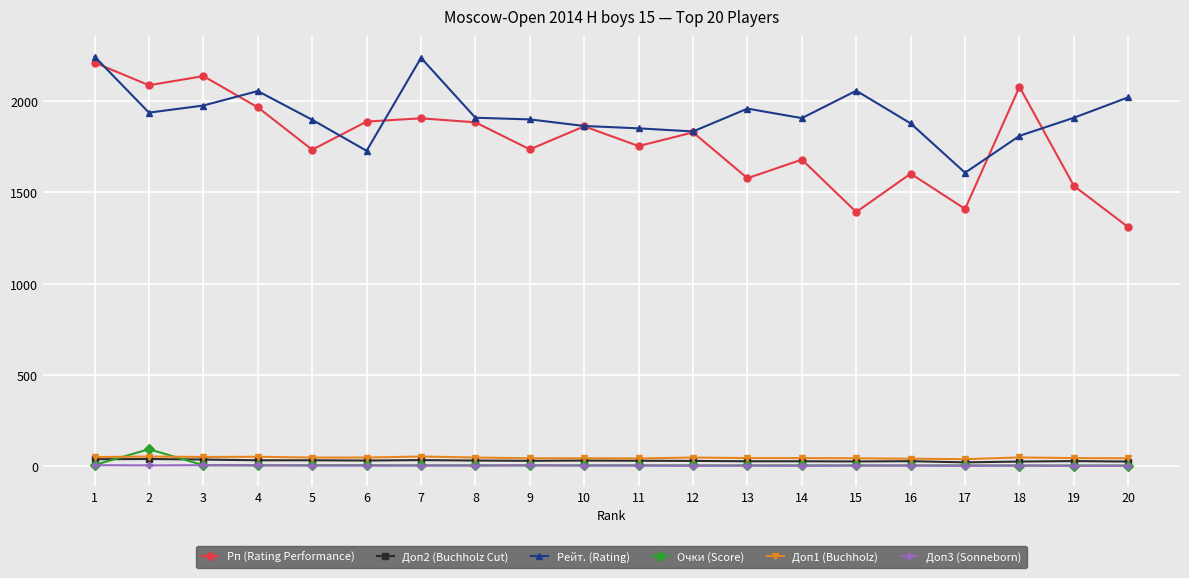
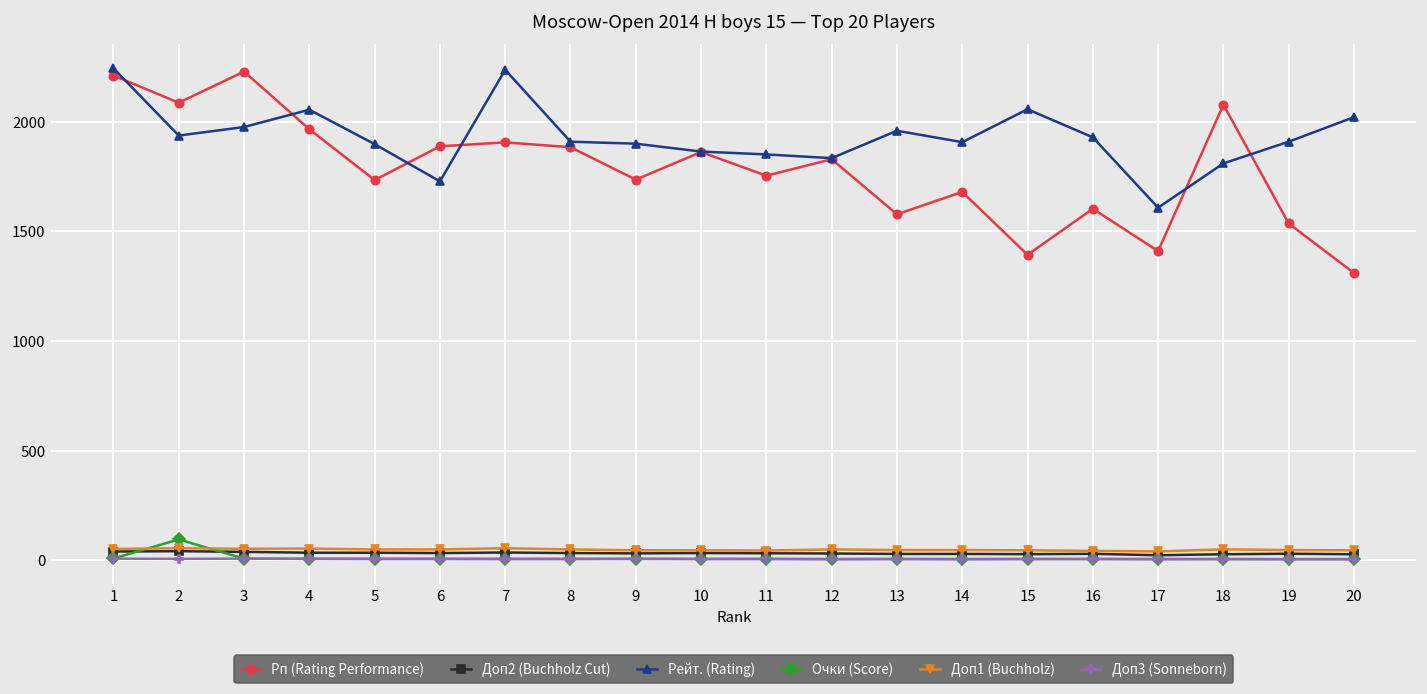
Рп (Rating Performance), 3: 2140 -> 2230
Рейт. (Rating), 16: 1880 -> 1930
